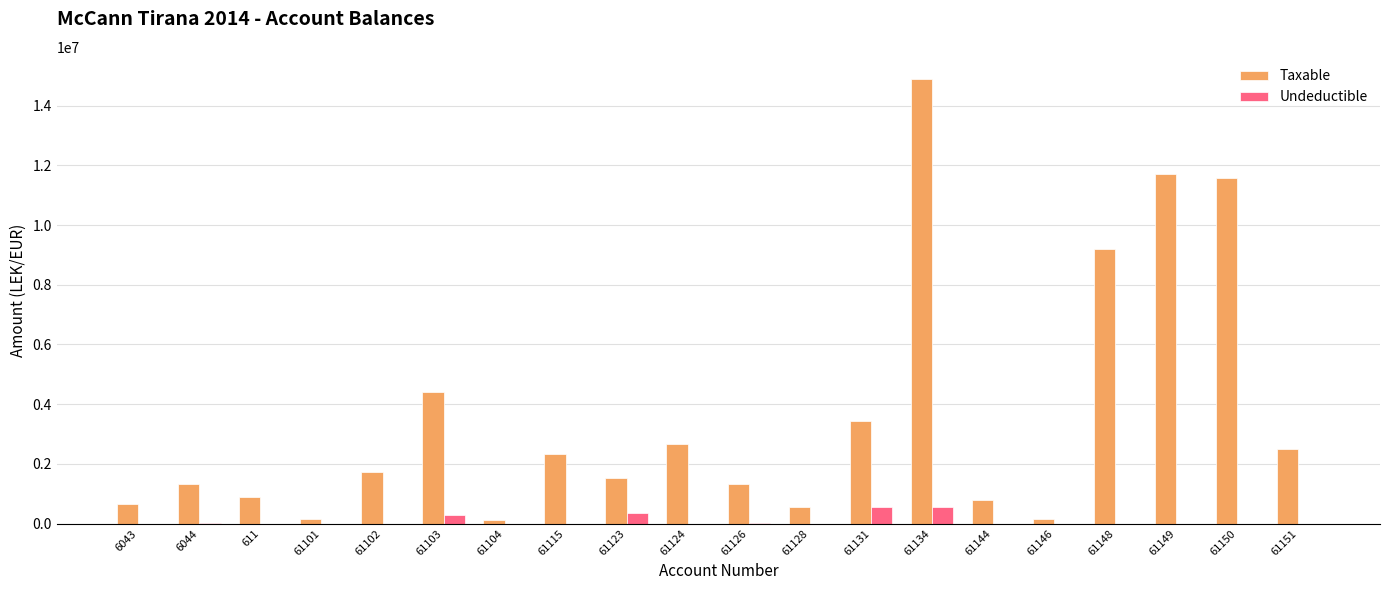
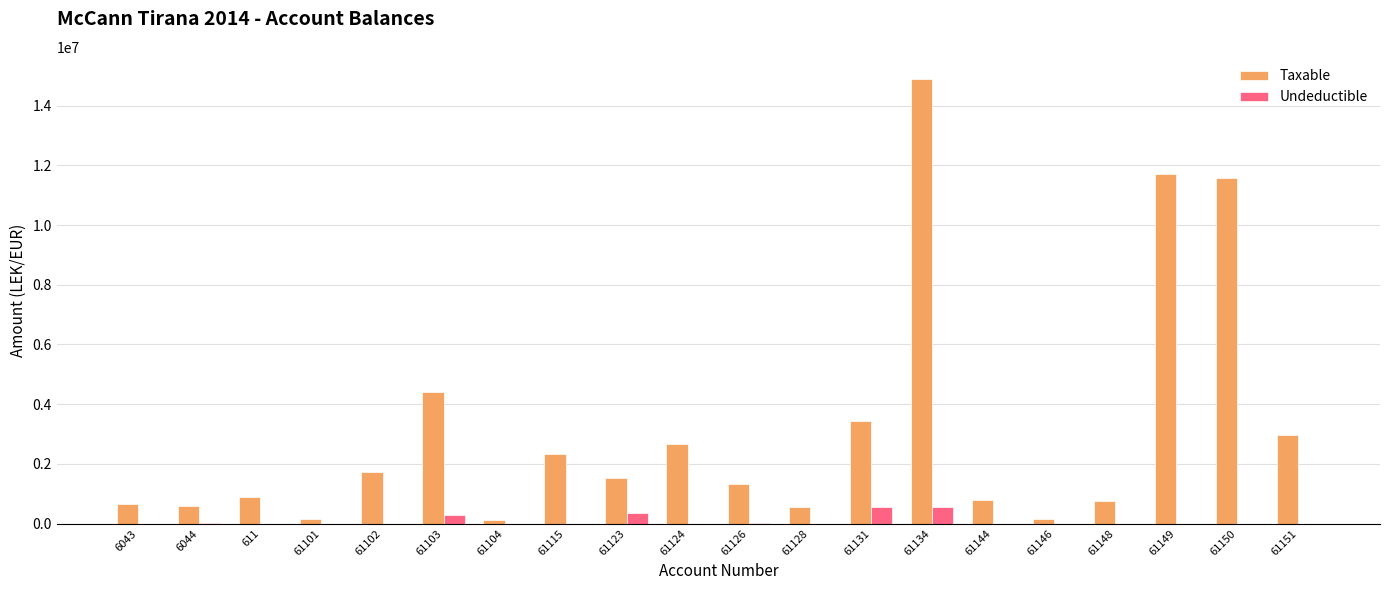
Taxable, 6044: 1300000 -> 600000
Taxable, 61148: 9200000 -> 800000
Taxable, 61151: 2500000 -> 3000000
